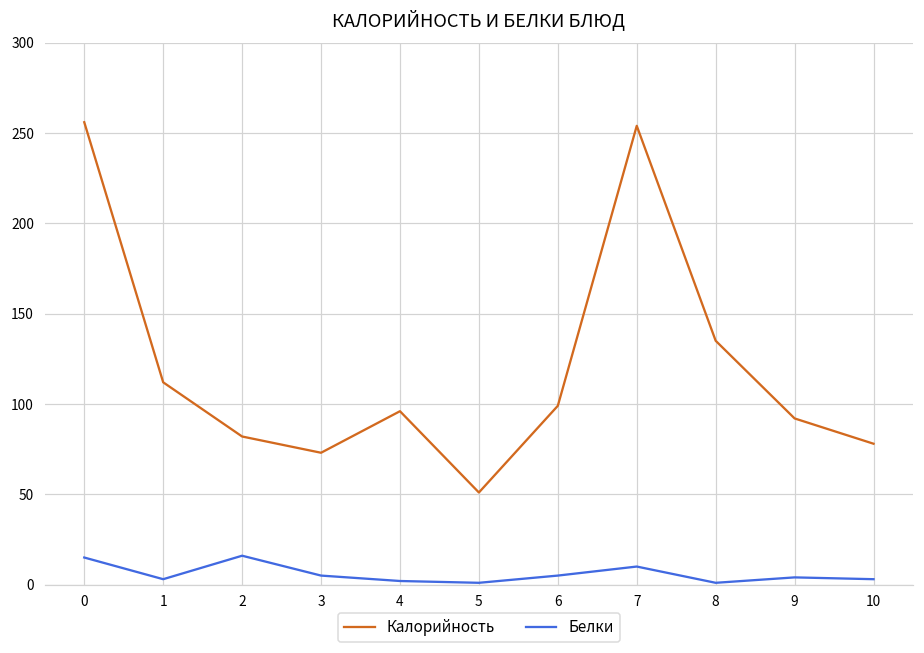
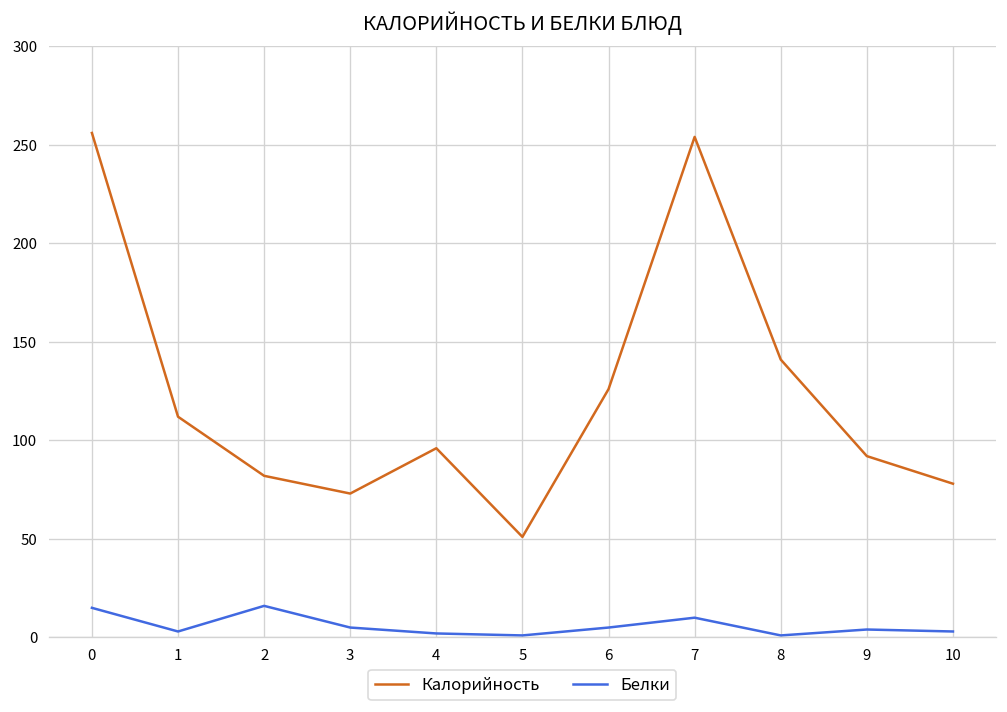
Калорийность, 6: 99 -> 126
Калорийность, 8: 135 -> 141
